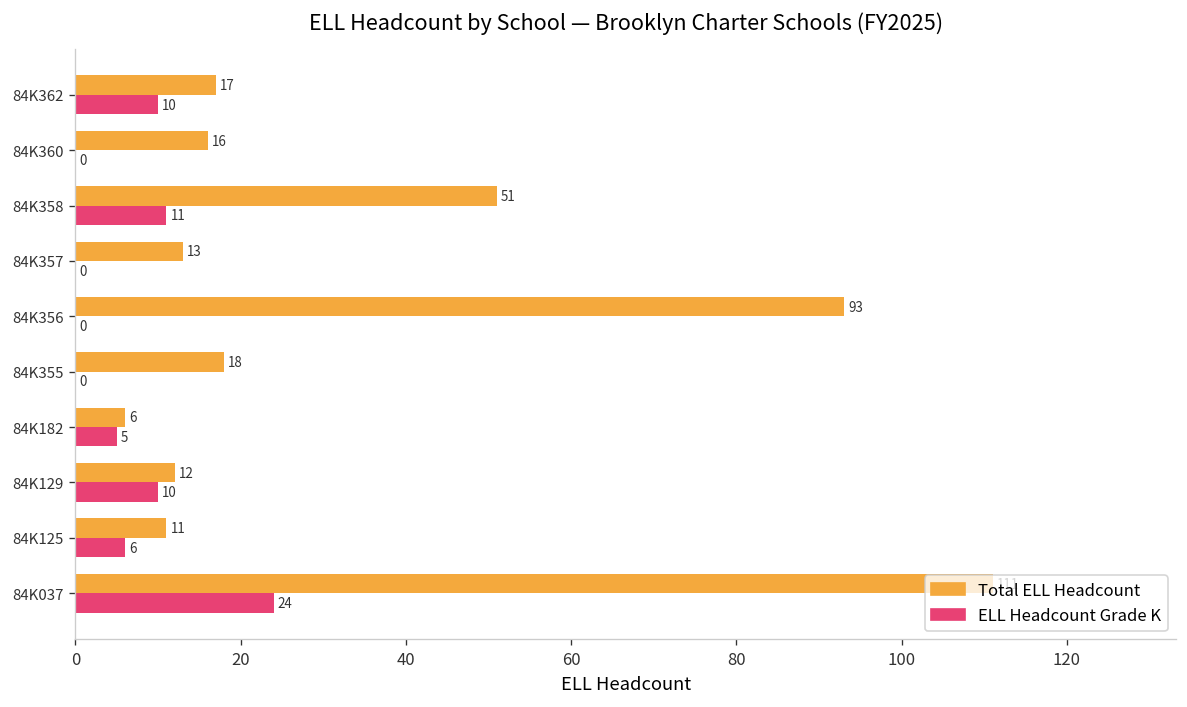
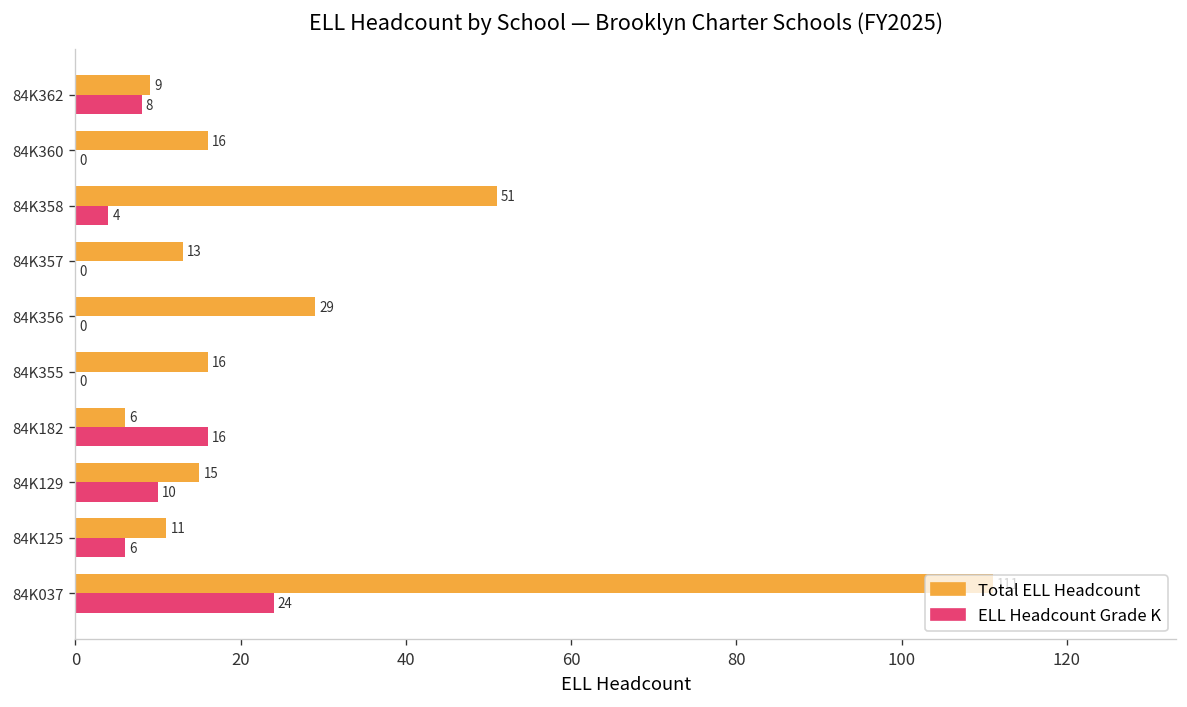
Total ELL Headcount, 84K362: 17 -> 9
ELL Headcount Grade K, 84K362: 10 -> 8
ELL Headcount Grade K, 84K358: 11 -> 4
Total ELL Headcount, 84K356: 93 -> 29
Total ELL Headcount, 84K355: 18 -> 16
ELL Headcount Grade K, 84K182: 5 -> 16
Total ELL Headcount, 84K129: 12 -> 15
